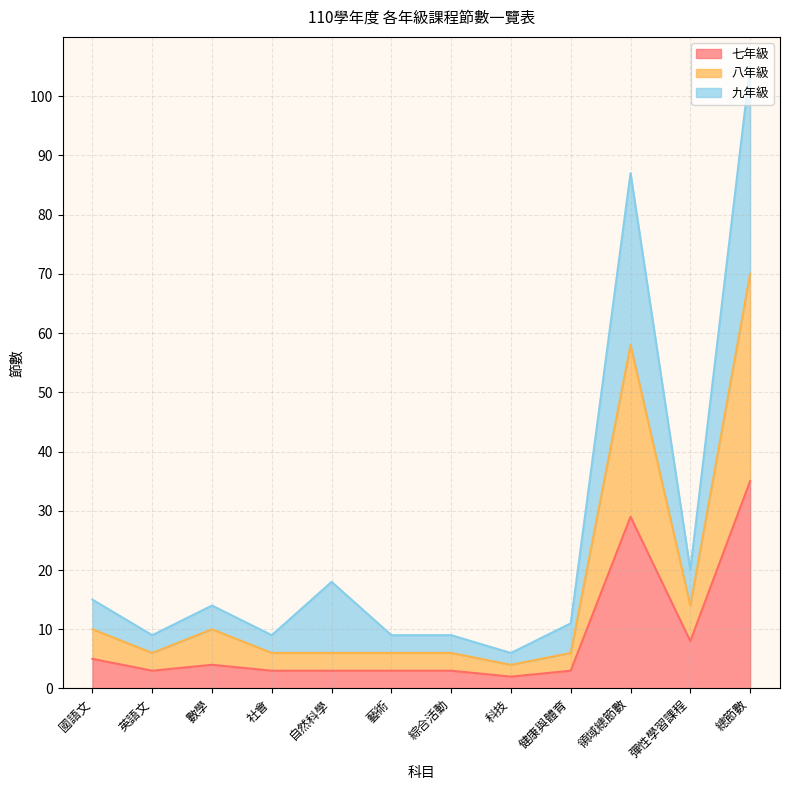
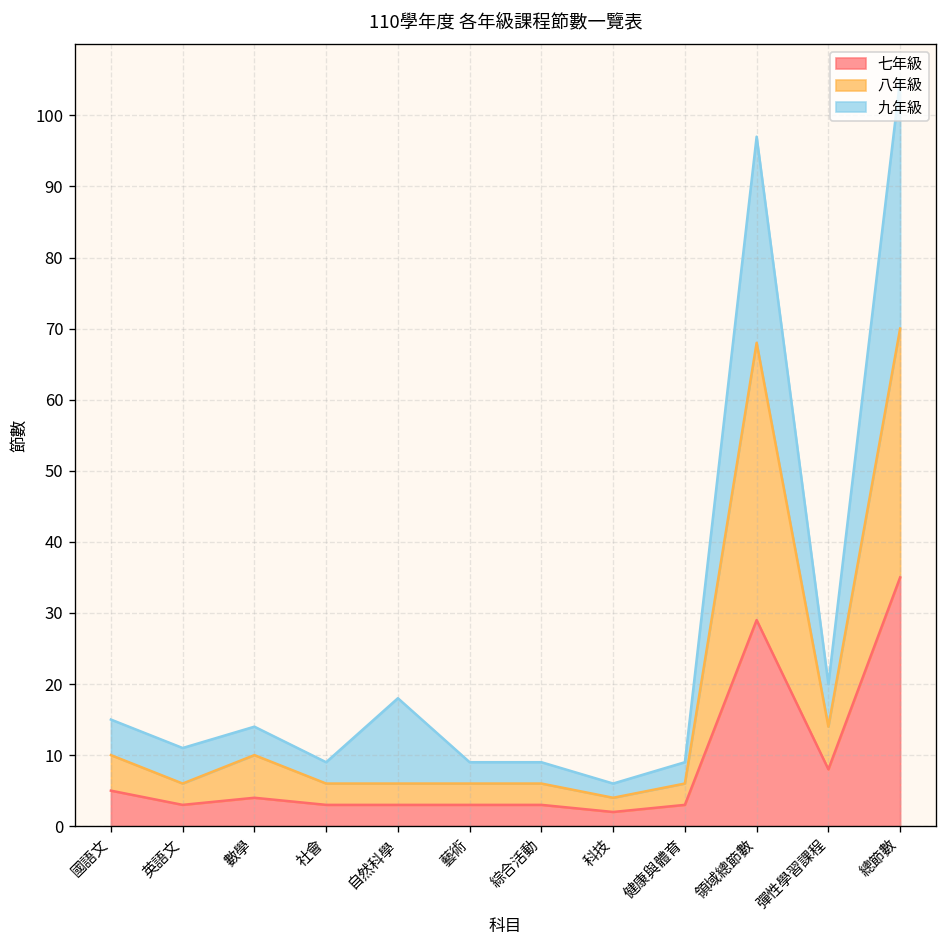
九年級, 英語文: 3 -> 5
九年級, 健康與體育: 5 -> 3
八年級, 領域總節數: 29 -> 39
